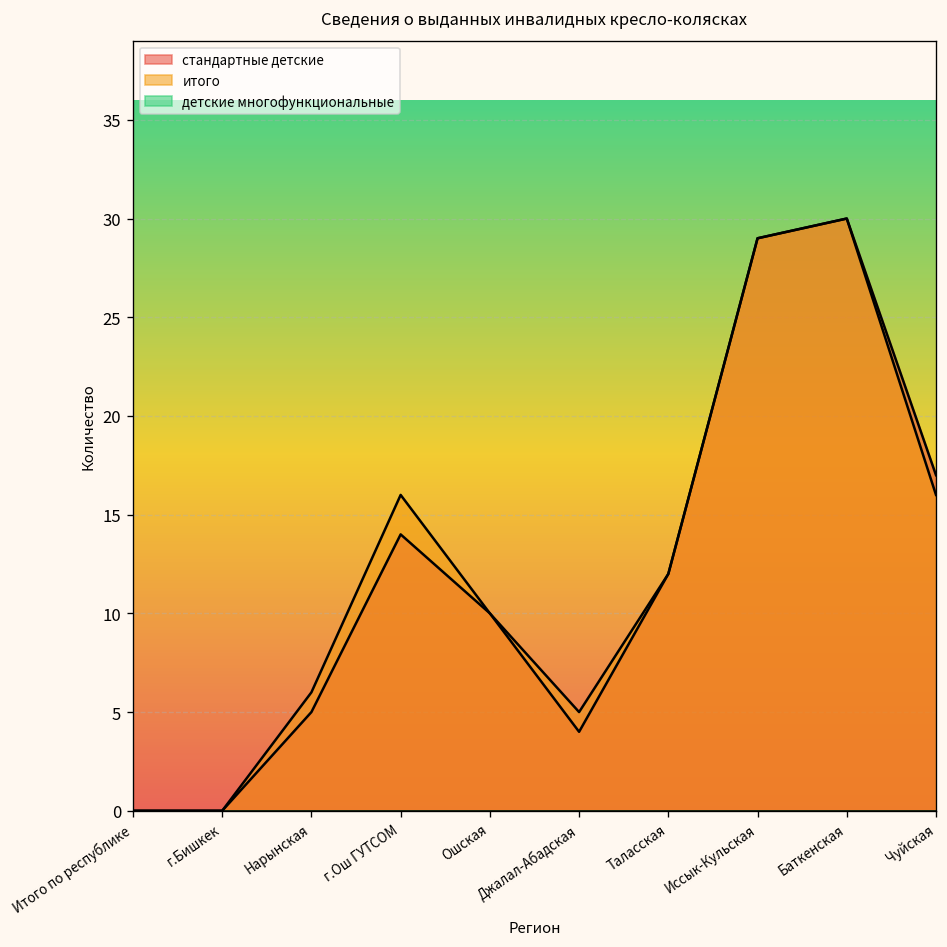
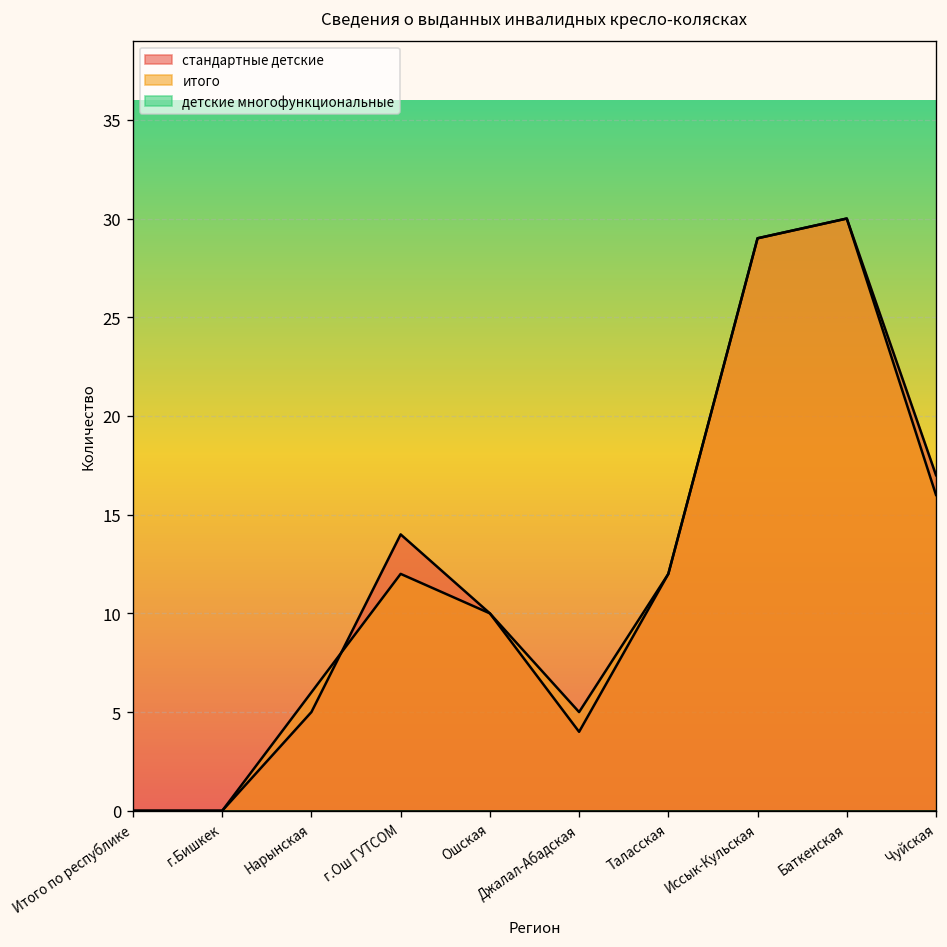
итого, г.Ош ГУТСОМ: 16 -> 12
